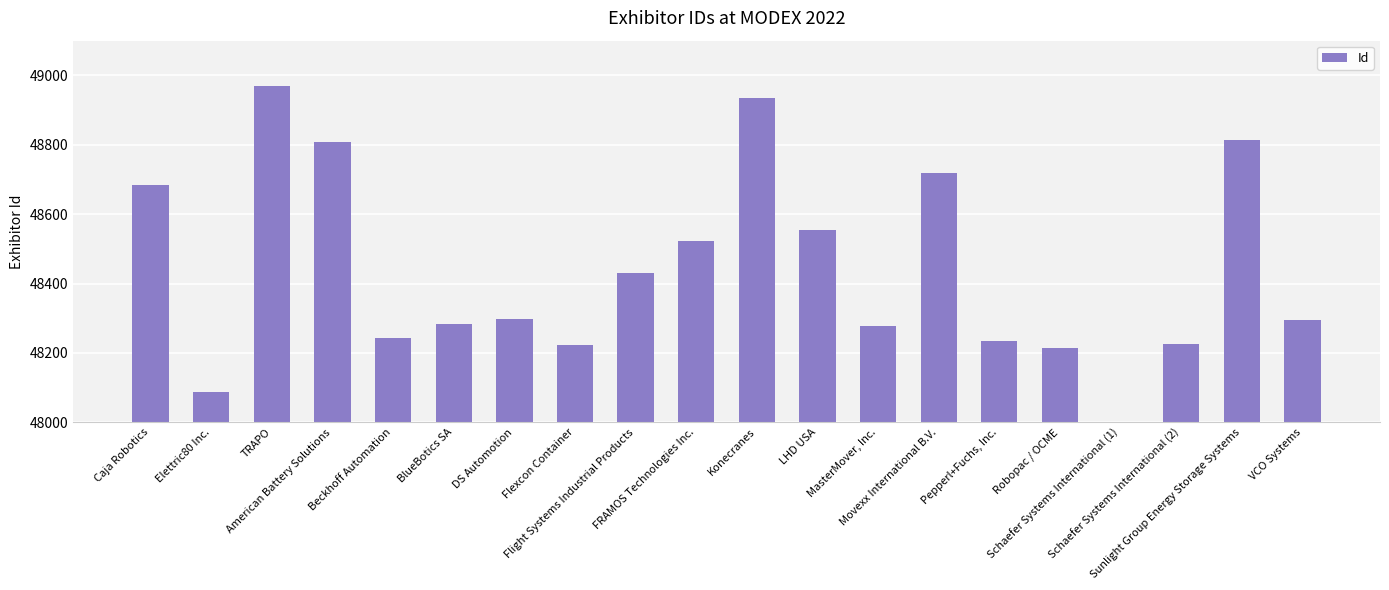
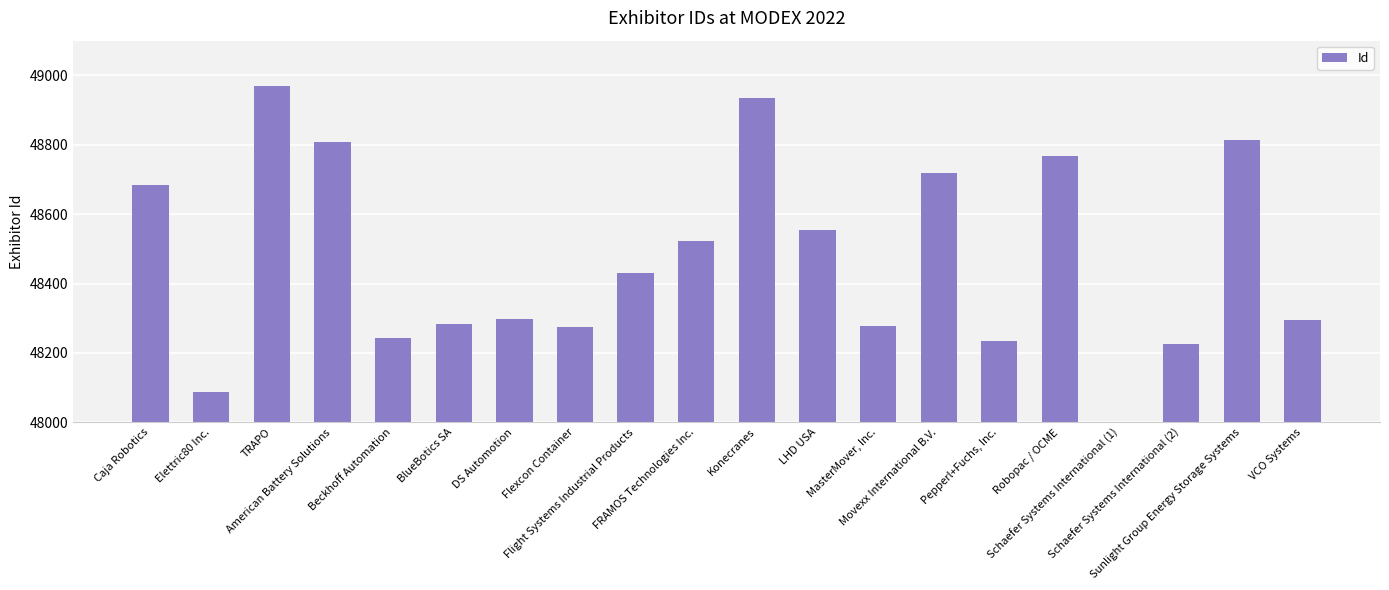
Flexcon Container: 48220 -> 48280
Robopac / OCME: 48210 -> 48770
